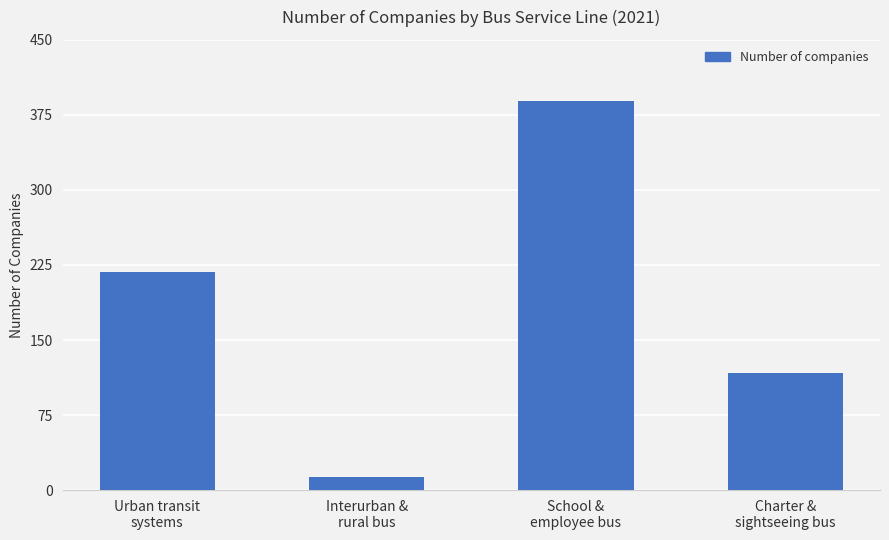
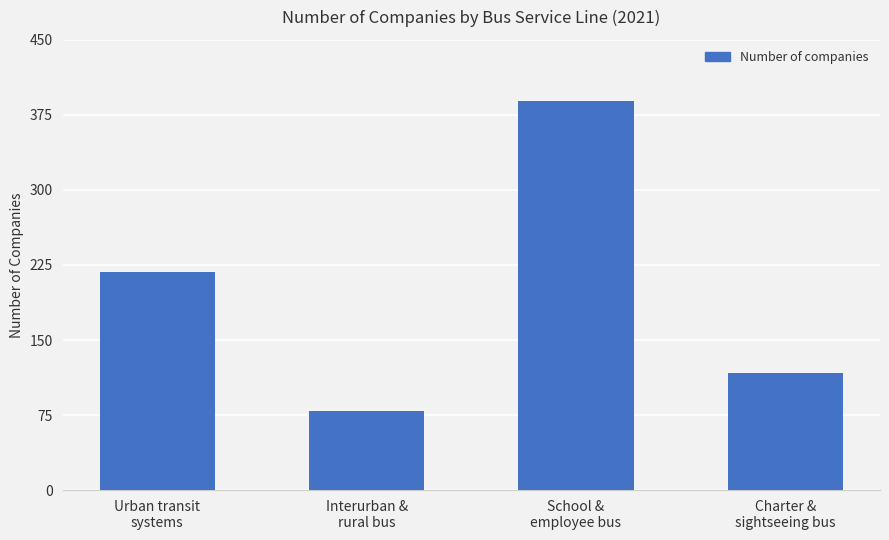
Interurban & rural bus: 13 -> 79
